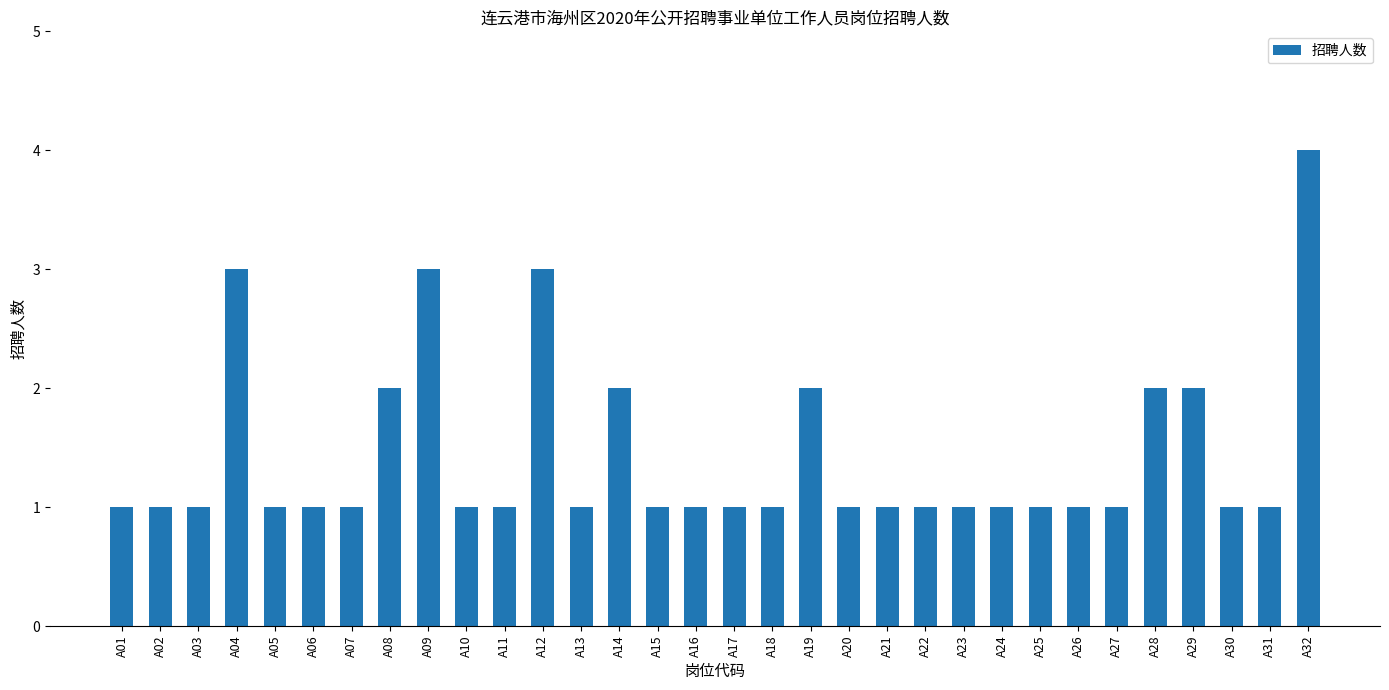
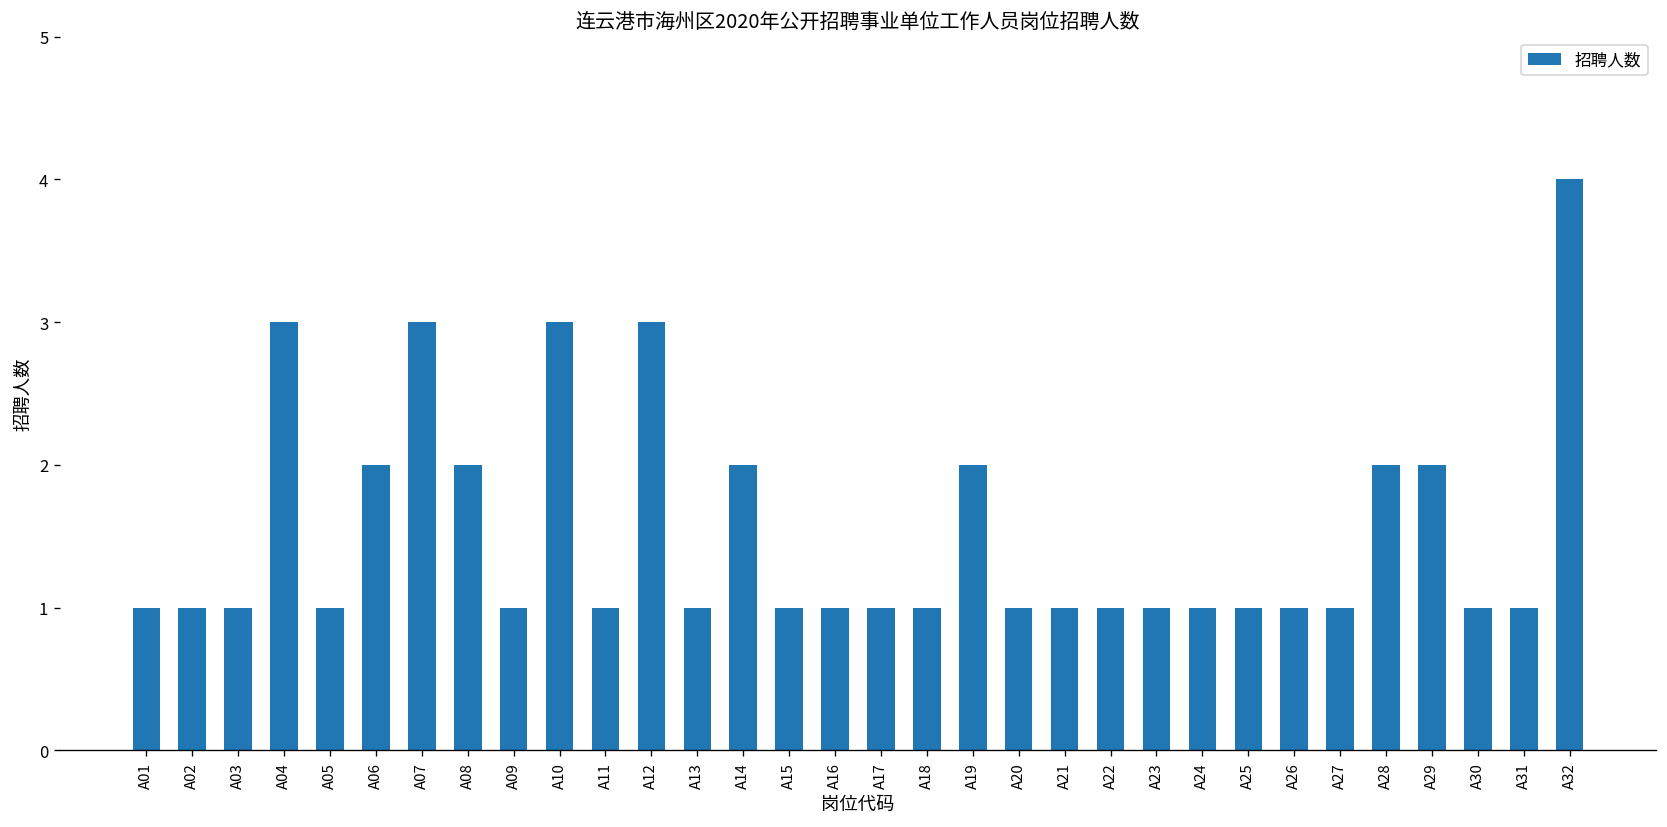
A06: 1 -> 2
A07: 1 -> 3
A09: 3 -> 1
A10: 1 -> 3
